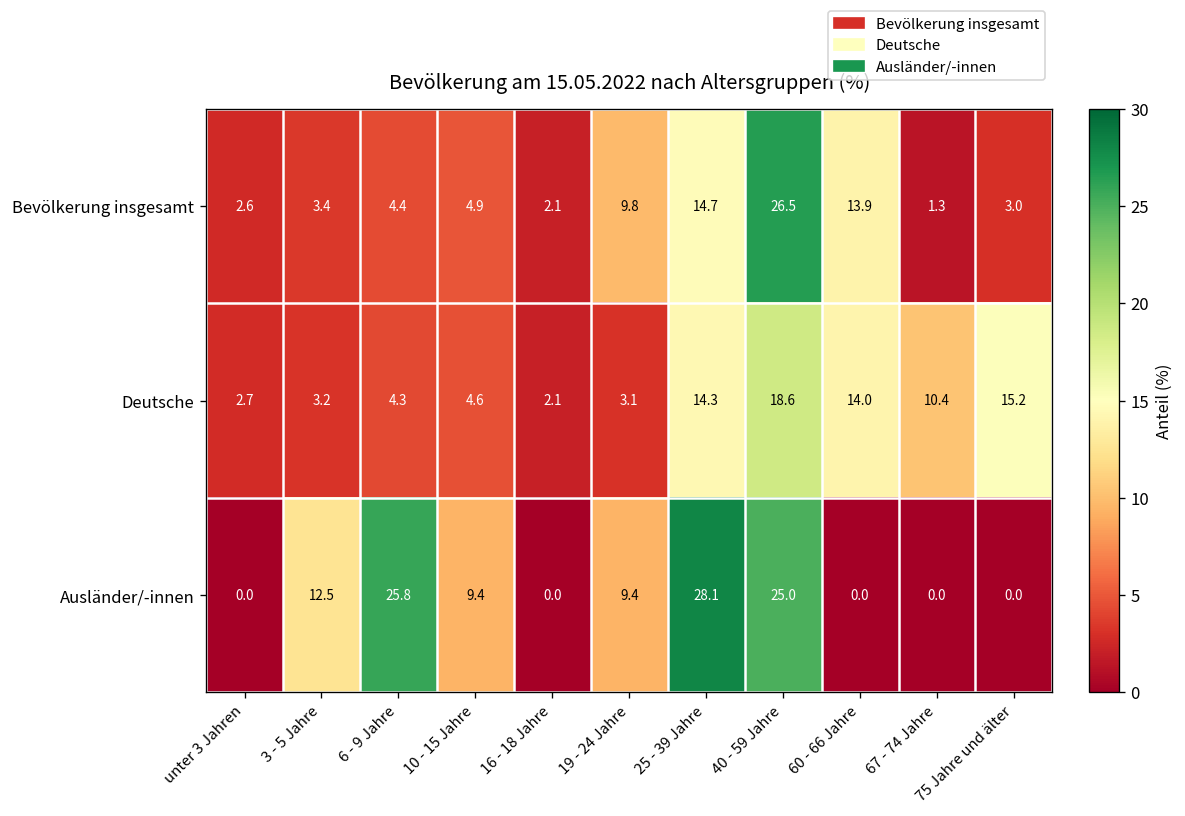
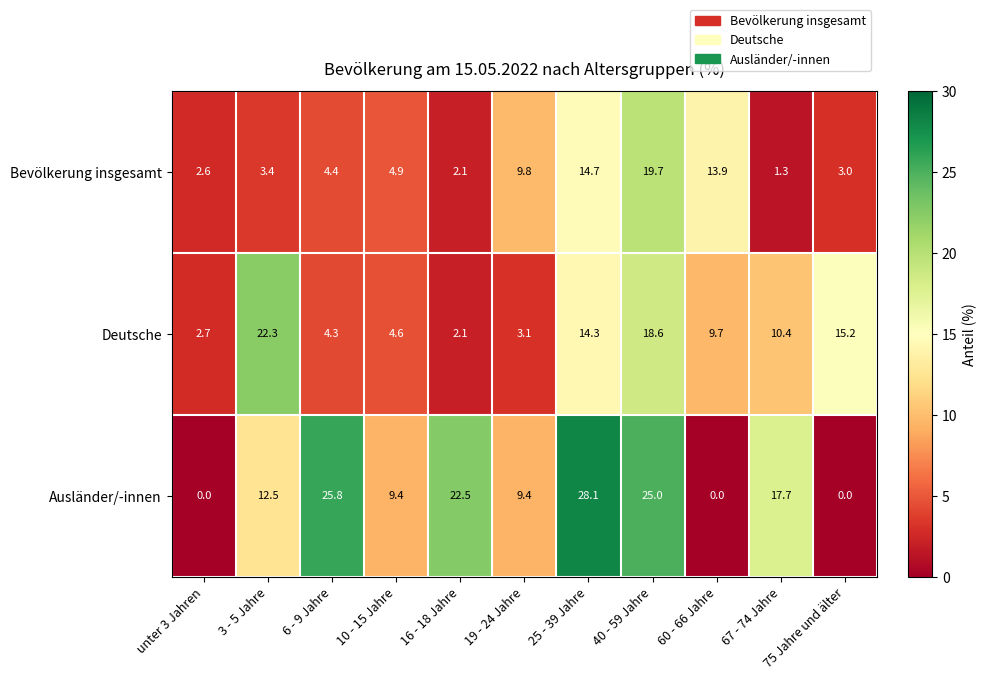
Bevölkerung insgesamt, 40 - 59 Jahre: 26.5 -> 19.7
Deutsche, 3 - 5 Jahre: 3.2 -> 22.3
Deutsche, 60 - 66 Jahre: 14.0 -> 9.7
Ausländer/-innen, 16 - 18 Jahre: 0.0 -> 22.5
Ausländer/-innen, 67 - 74 Jahre: 0.0 -> 17.7
